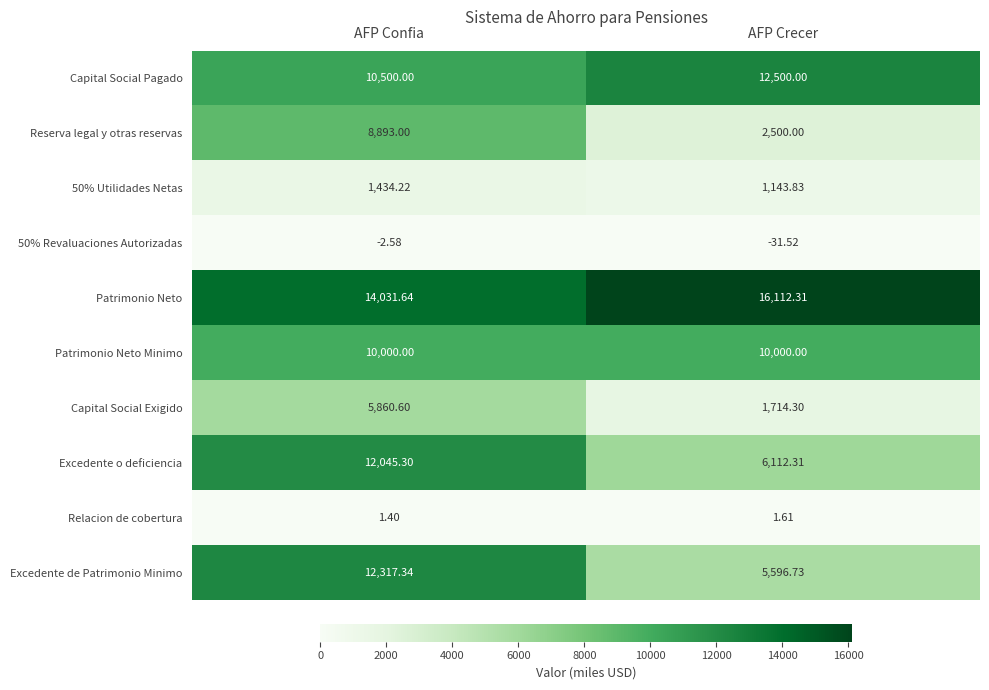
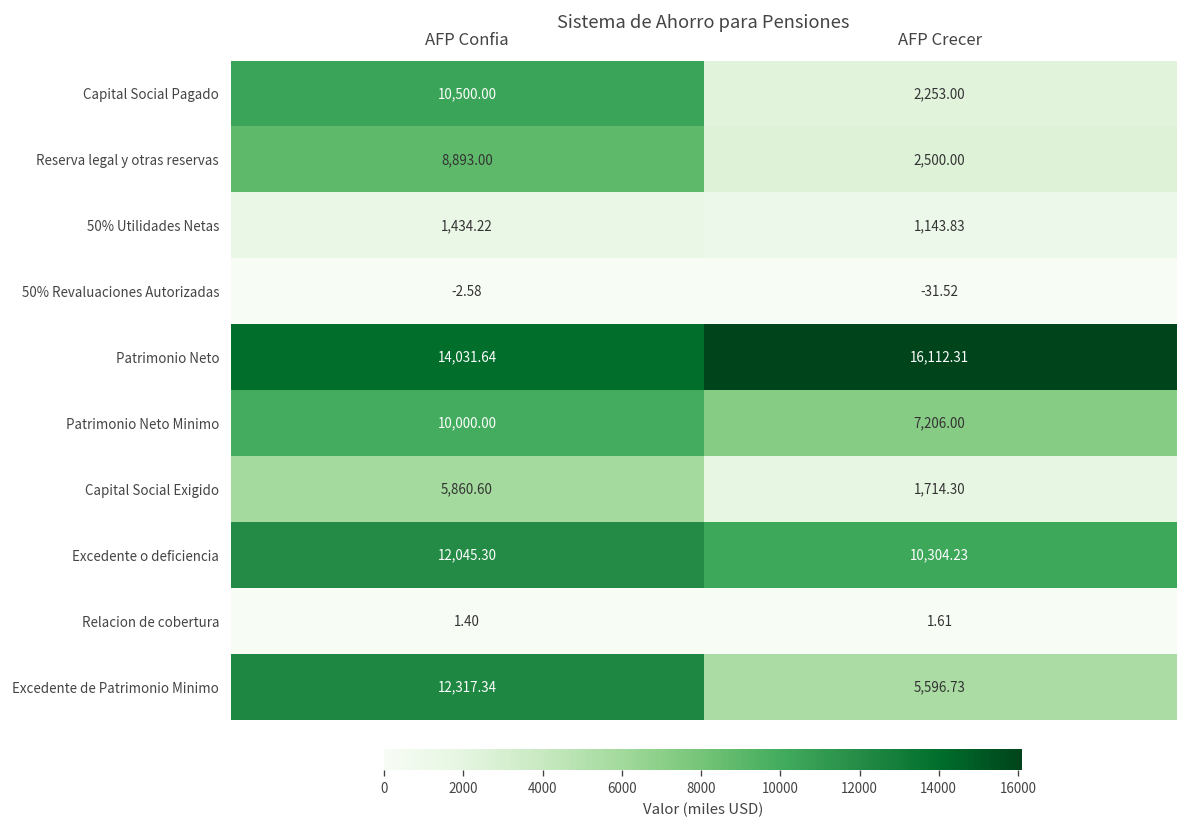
Capital Social Pagado, AFP Crecer: 12,500.00 -> 2,253.00
Patrimonio Neto Minimo, AFP Crecer: 10,000.00 -> 7,206.00
Excedente o deficiencia, AFP Crecer: 6,112.31 -> 10,304.23
